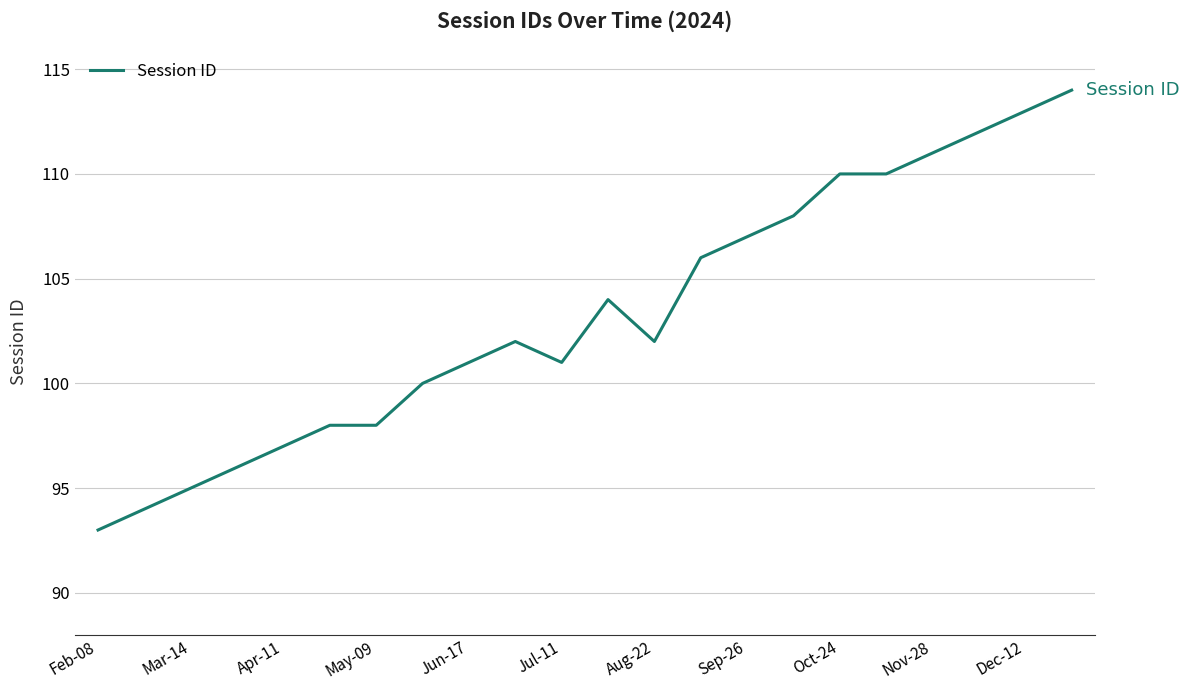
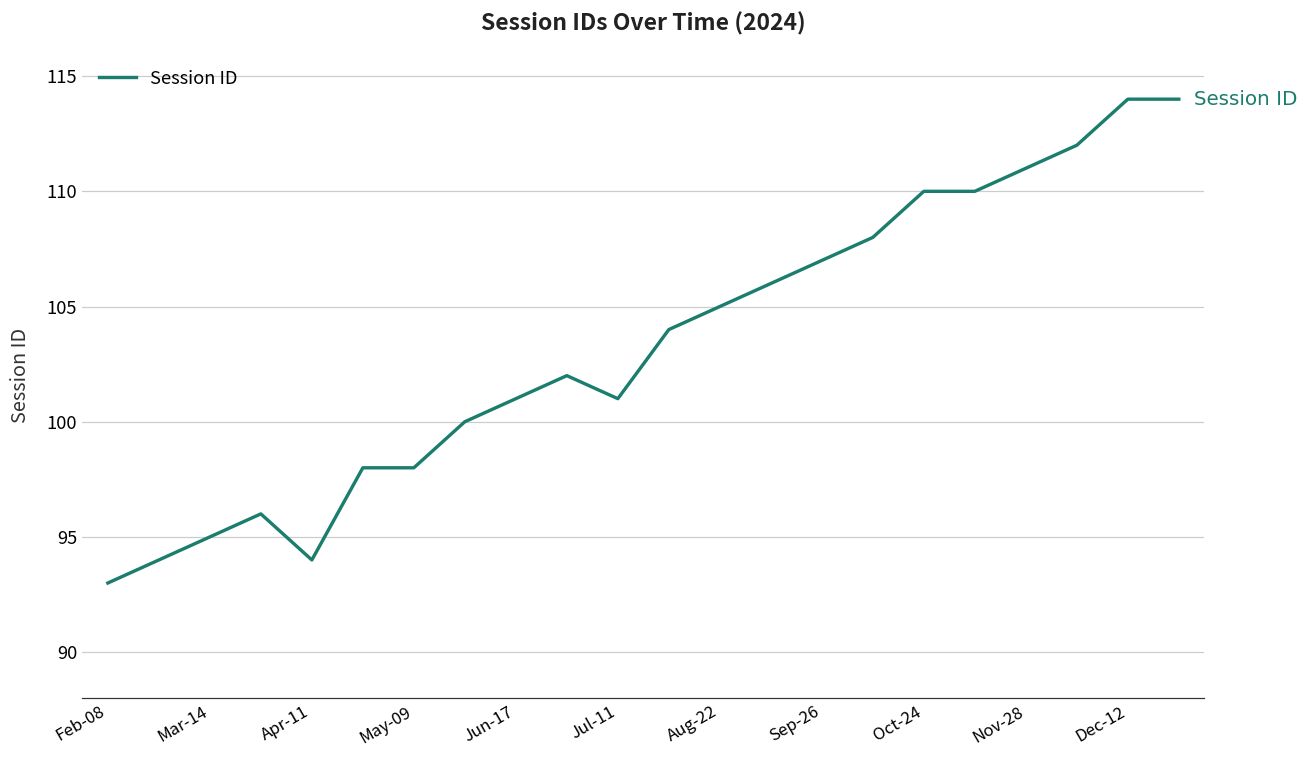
Apr-11: 97 -> 94
Aug-22: 102 -> 105
Dec-12: 113 -> 114
